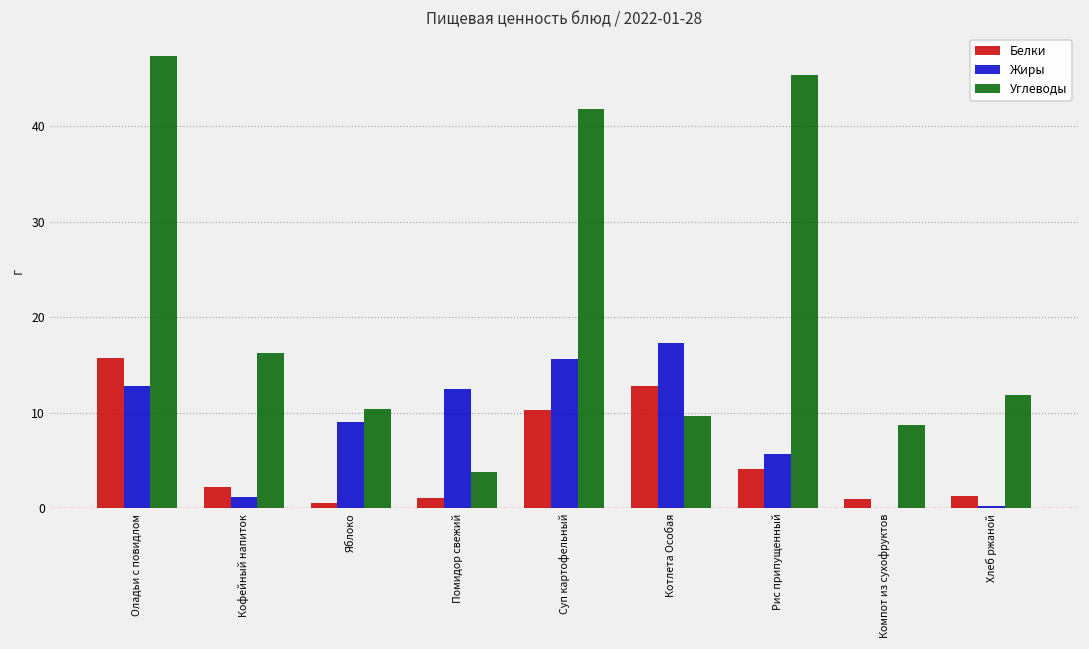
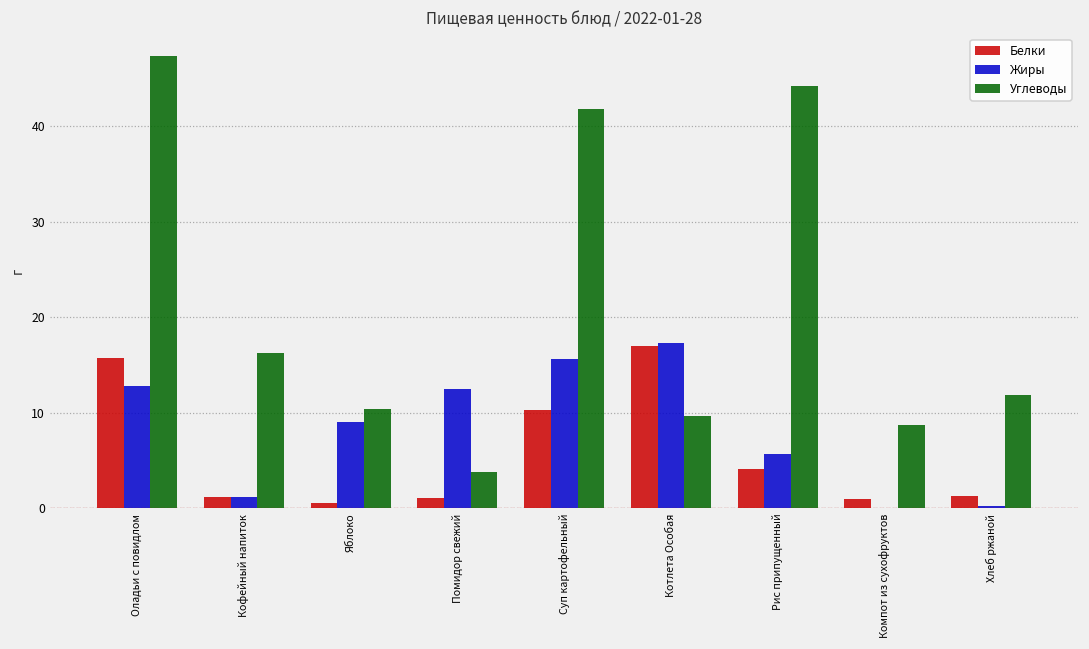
Белки, Кофейный напиток: 2 -> 1
Белки, Котлета Особая: 13 -> 17
Углеводы, Рис припущенный: 45 -> 44
